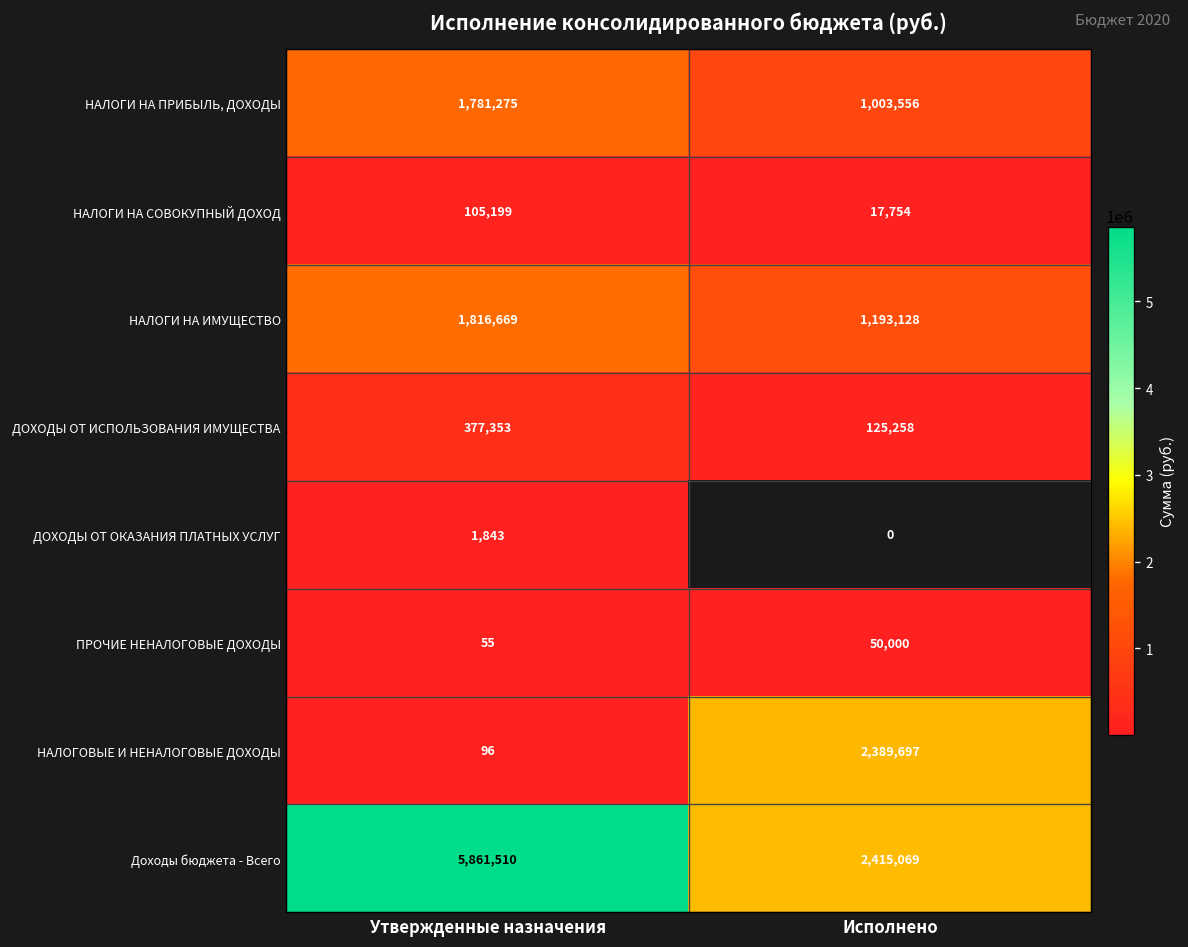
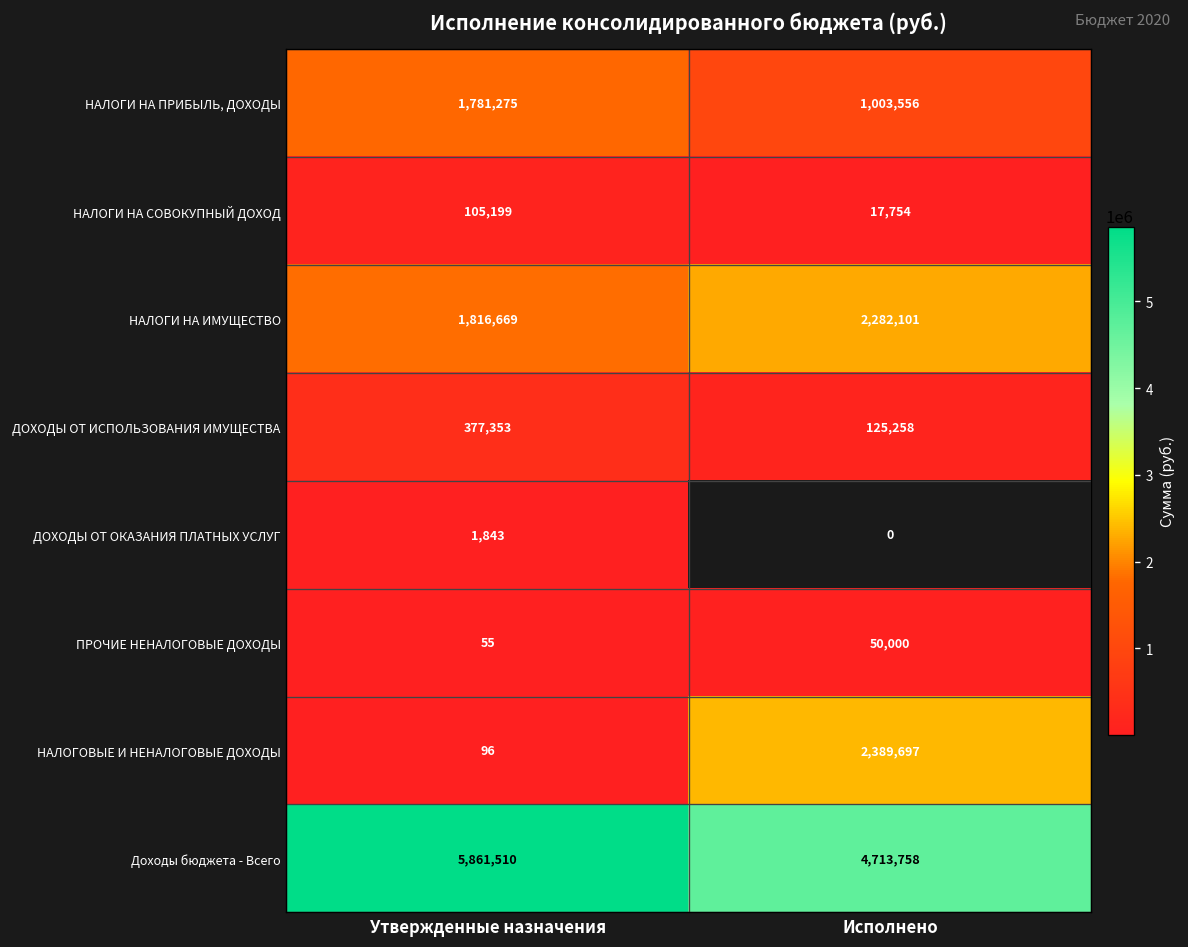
НАЛОГИ НА ИМУЩЕСТВО, Исполнено: 1,193,128 -> 2,282,101
Доходы бюджета - Всего, Исполнено: 2,415,069 -> 4,713,758
